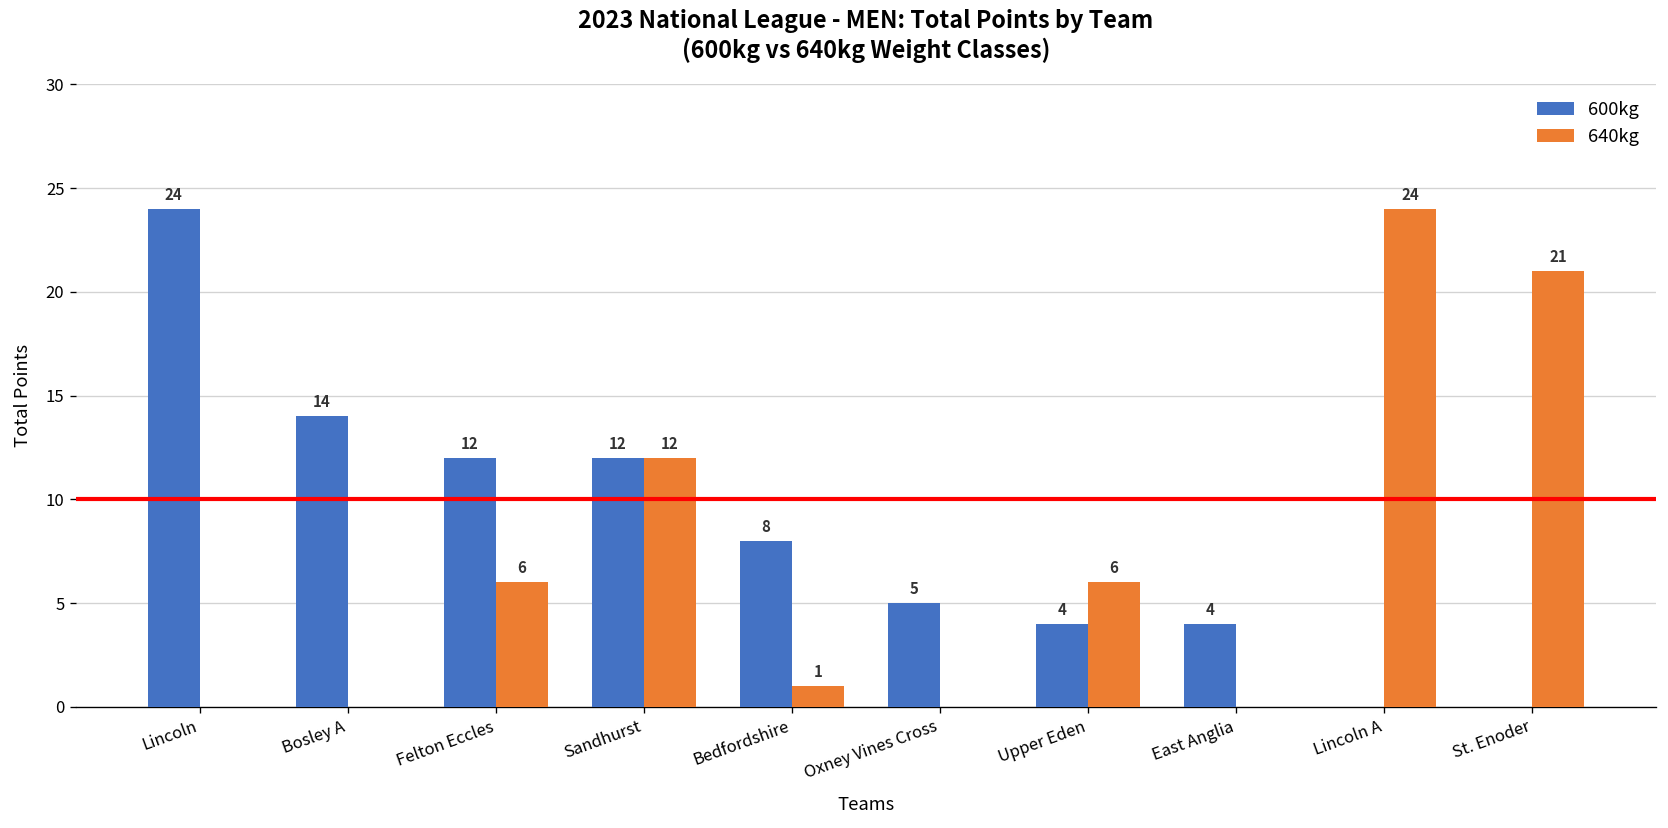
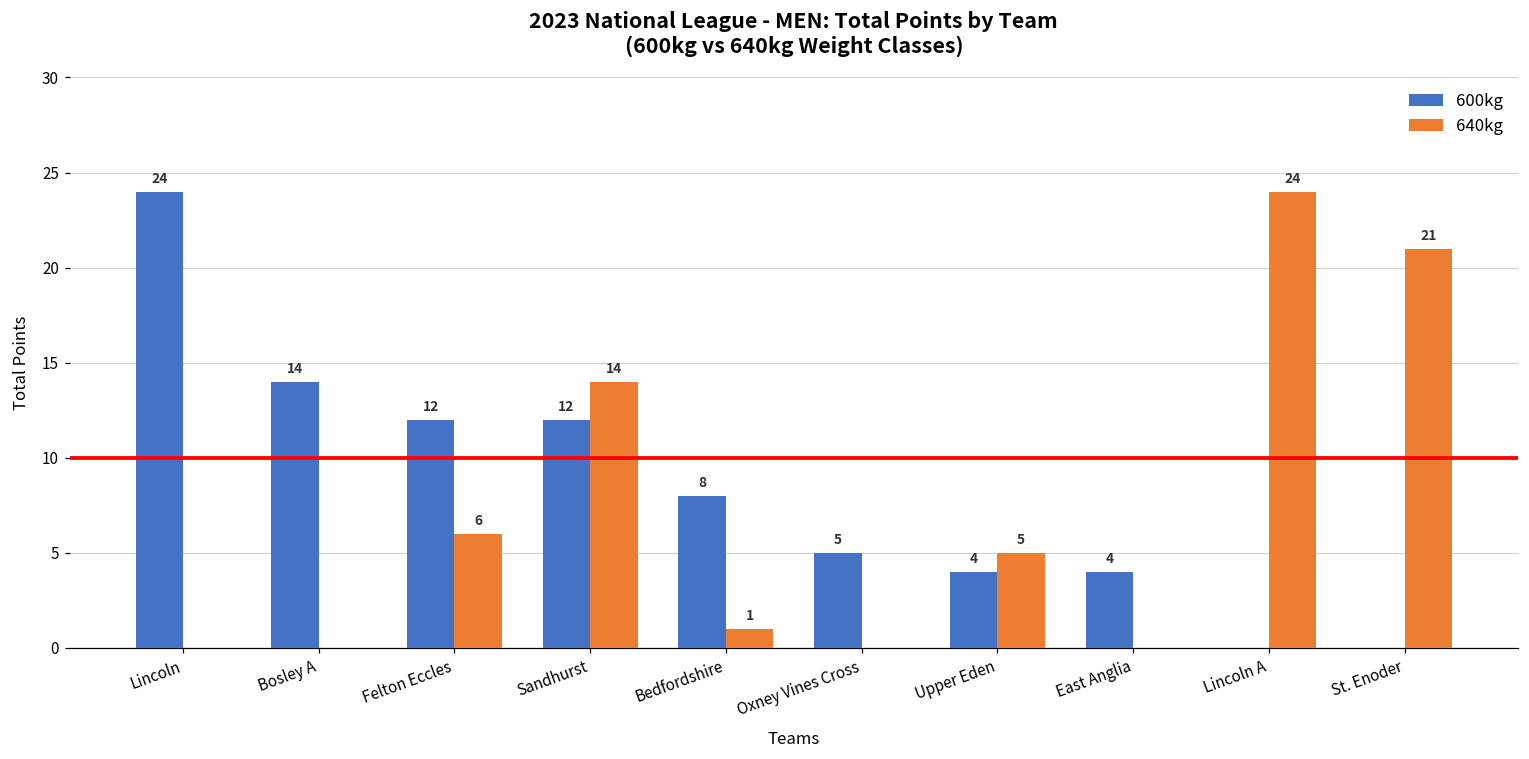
640kg, Sandhurst: 12 -> 14
640kg, Upper Eden: 6 -> 5
